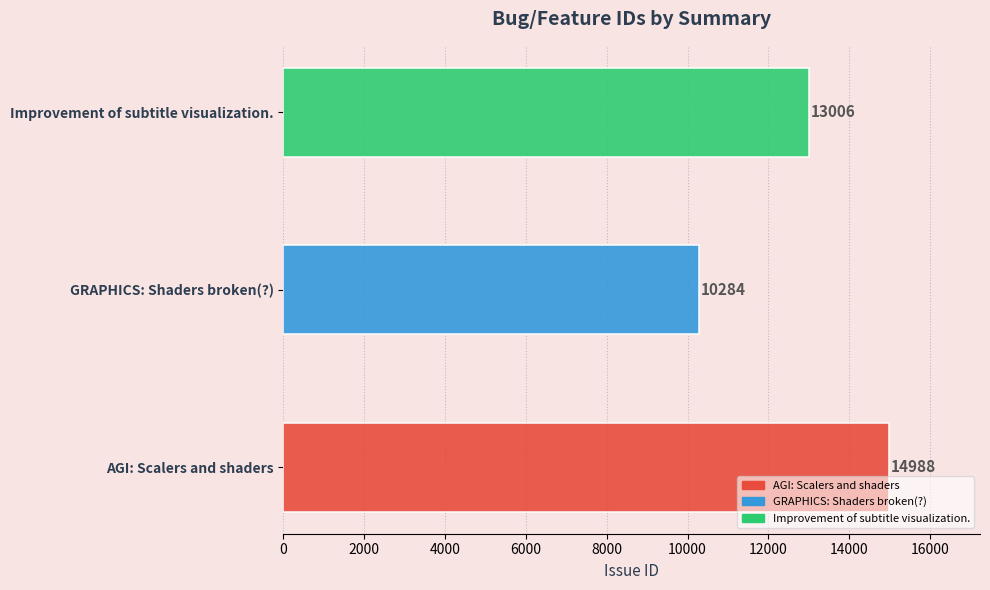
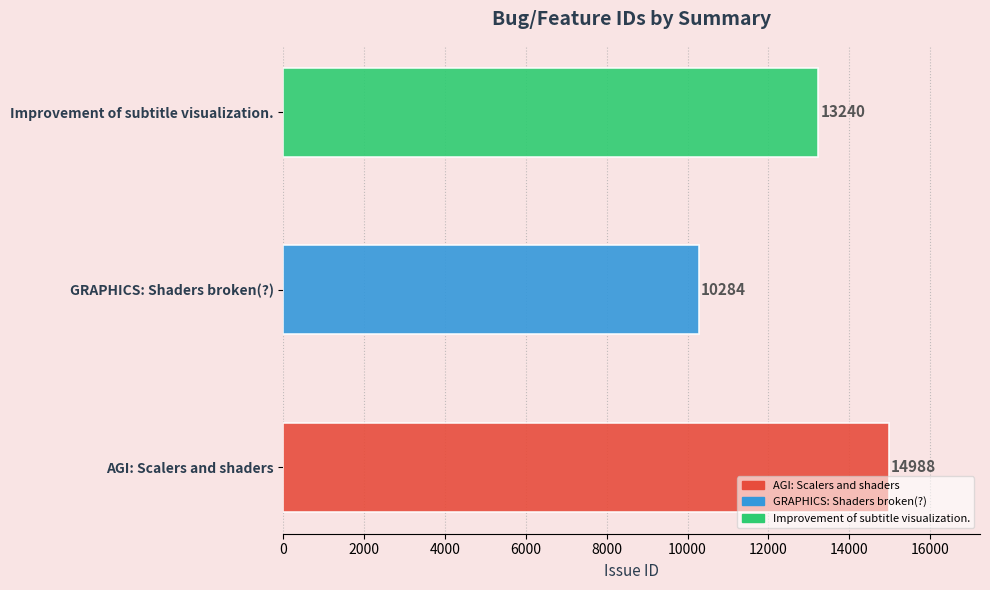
Improvement of subtitle visualization.: 13006 -> 13240
